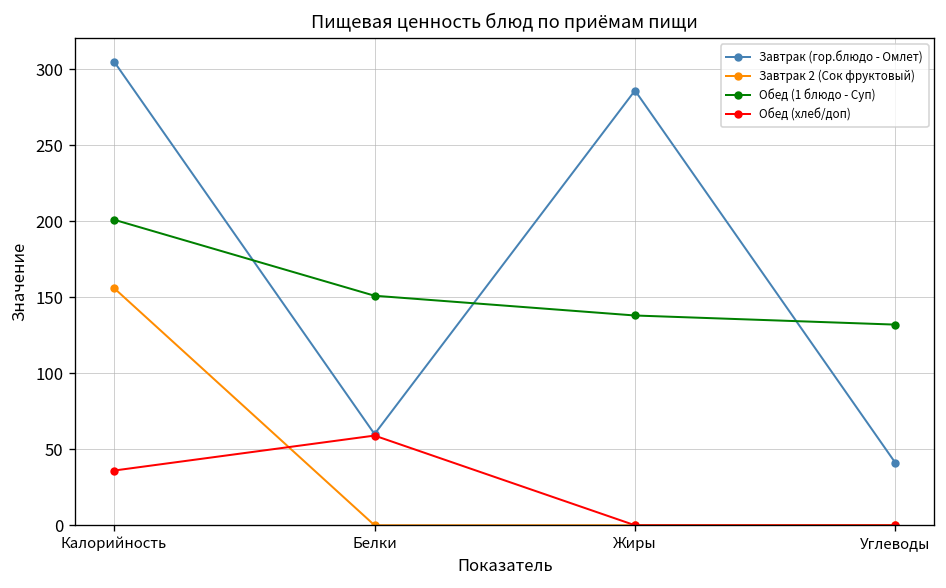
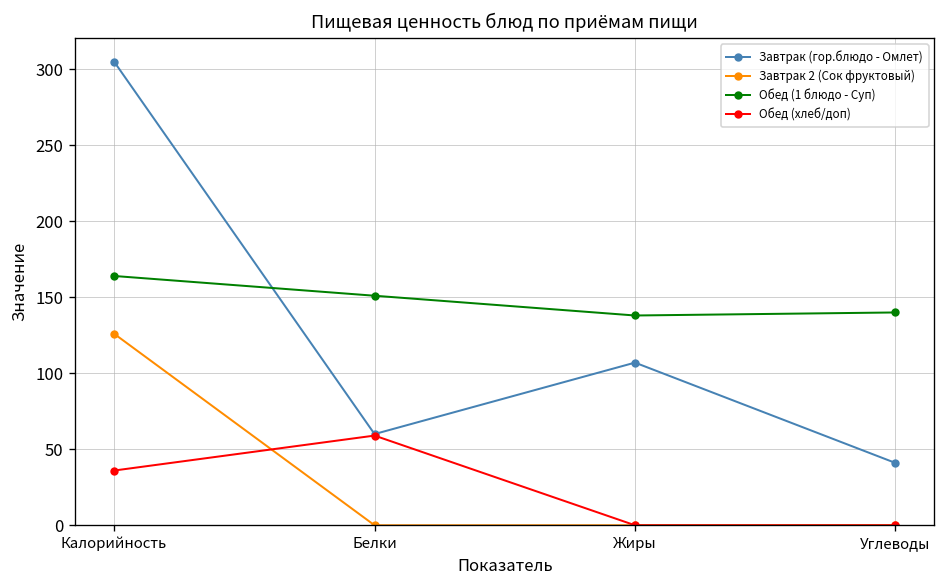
Завтрак 2 (Сок фруктовый), Калорийность: 156 -> 126
Обед (1 блюдо - Суп), Калорийность: 201 -> 164
Завтрак (гор.блюдо - Омлет), Жиры: 286 -> 107
Обед (1 блюдо - Суп), Углеводы: 132 -> 140
